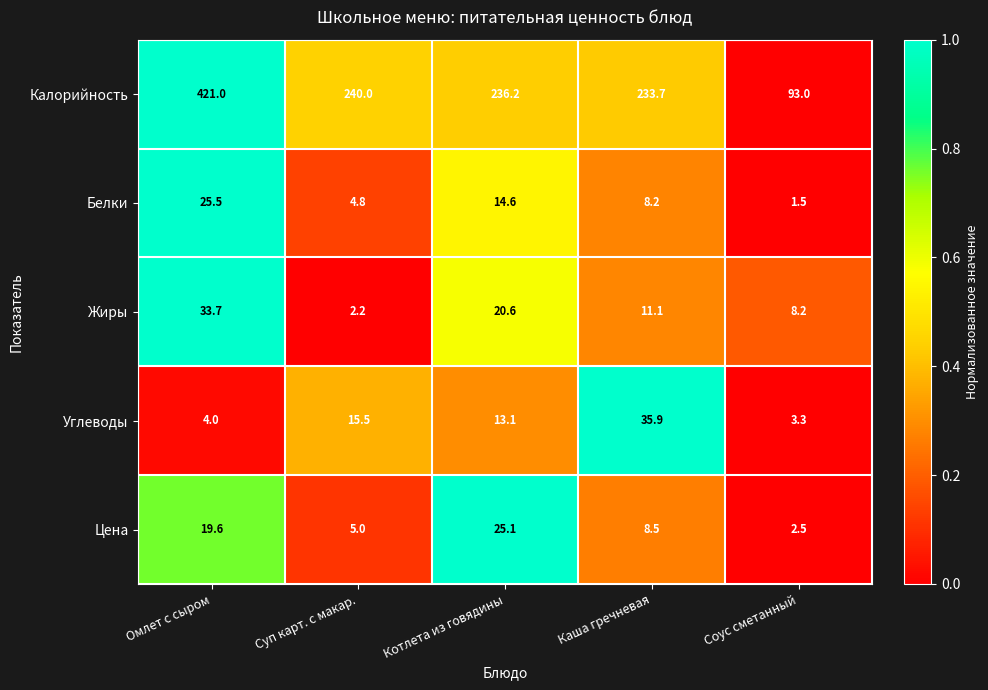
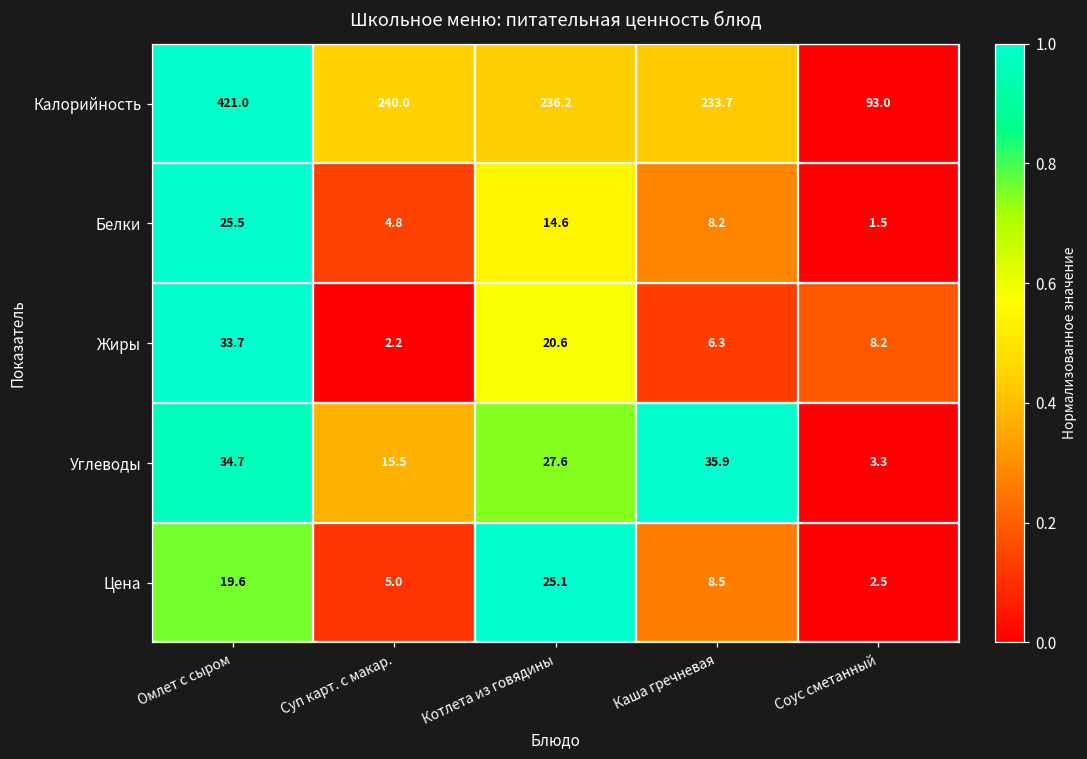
Жиры, Каша гречневая: 11.1 -> 6.3
Углеводы, Омлет с сыром: 4.0 -> 34.7
Углеводы, Котлета из говядины: 13.1 -> 27.6
